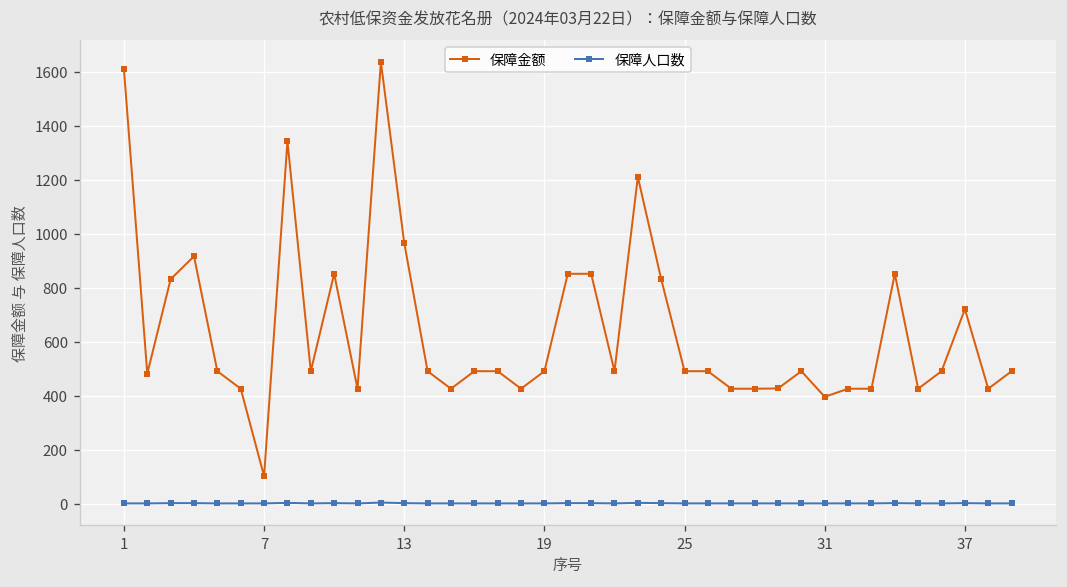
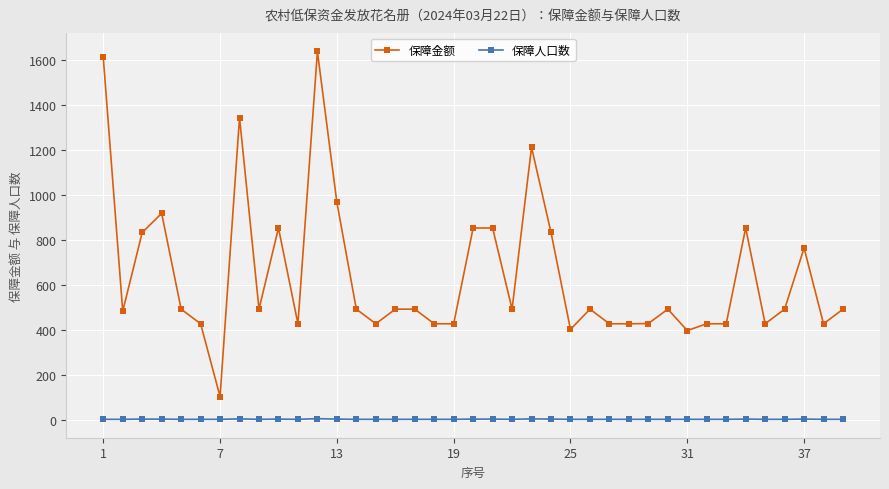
保障金额, 19: 490 -> 430
保障金额, 25: 490 -> 400
保障金额, 37: 720 -> 760
